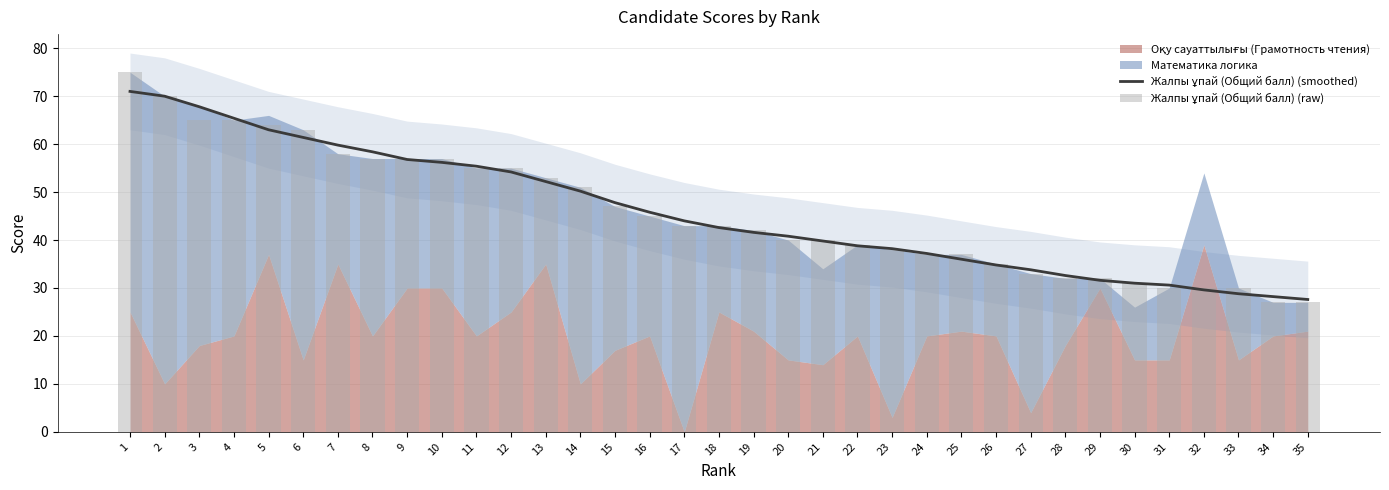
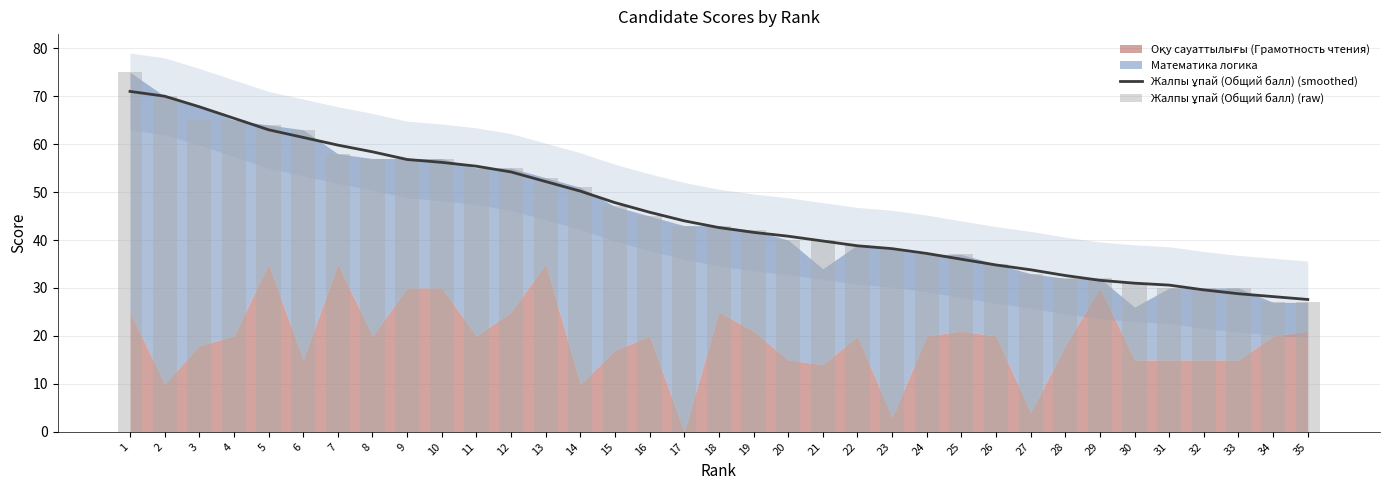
Оқу сауаттылығы (Грамотность чтения), 5: 37 -> 35
Оқу сауаттылығы (Грамотность чтения), 32: 39 -> 15
